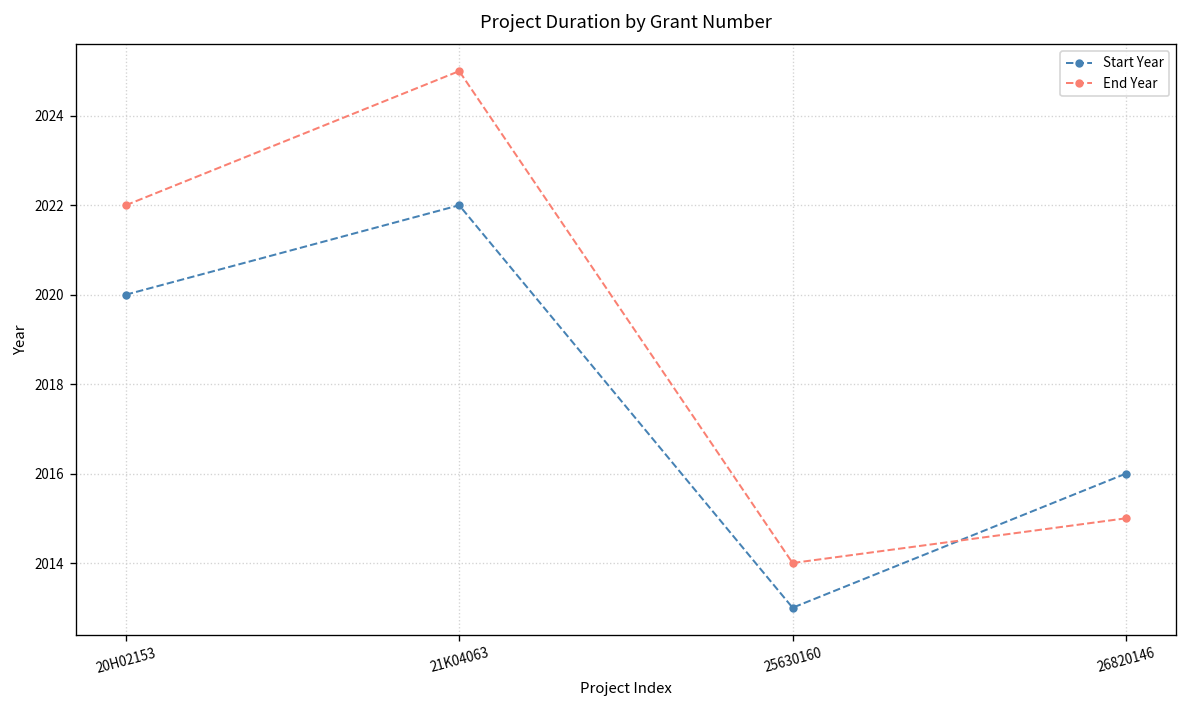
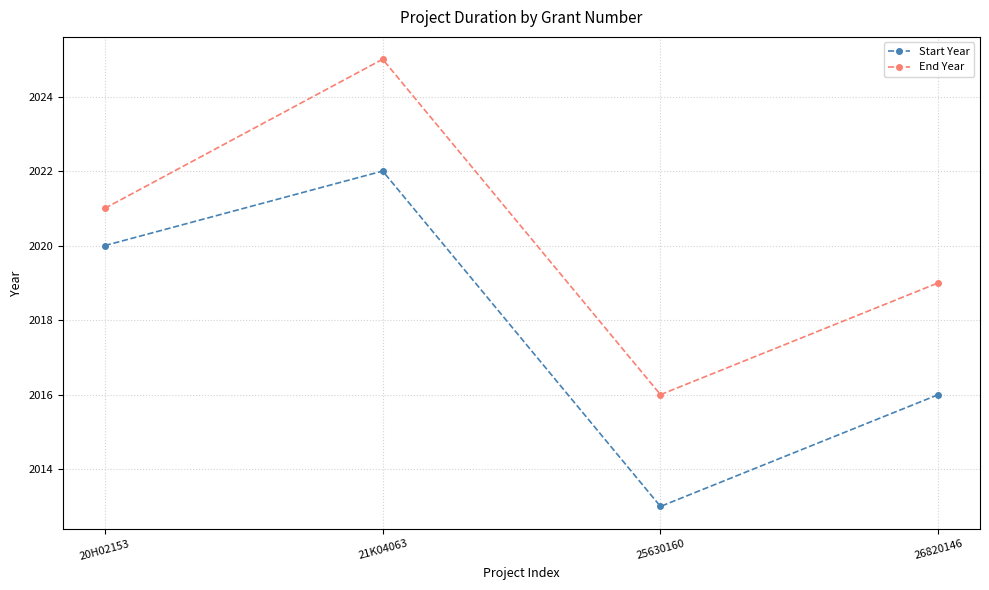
End Year, 20H02153: 2022 -> 2021
End Year, 25630160: 2014 -> 2016
End Year, 26820146: 2015 -> 2019
